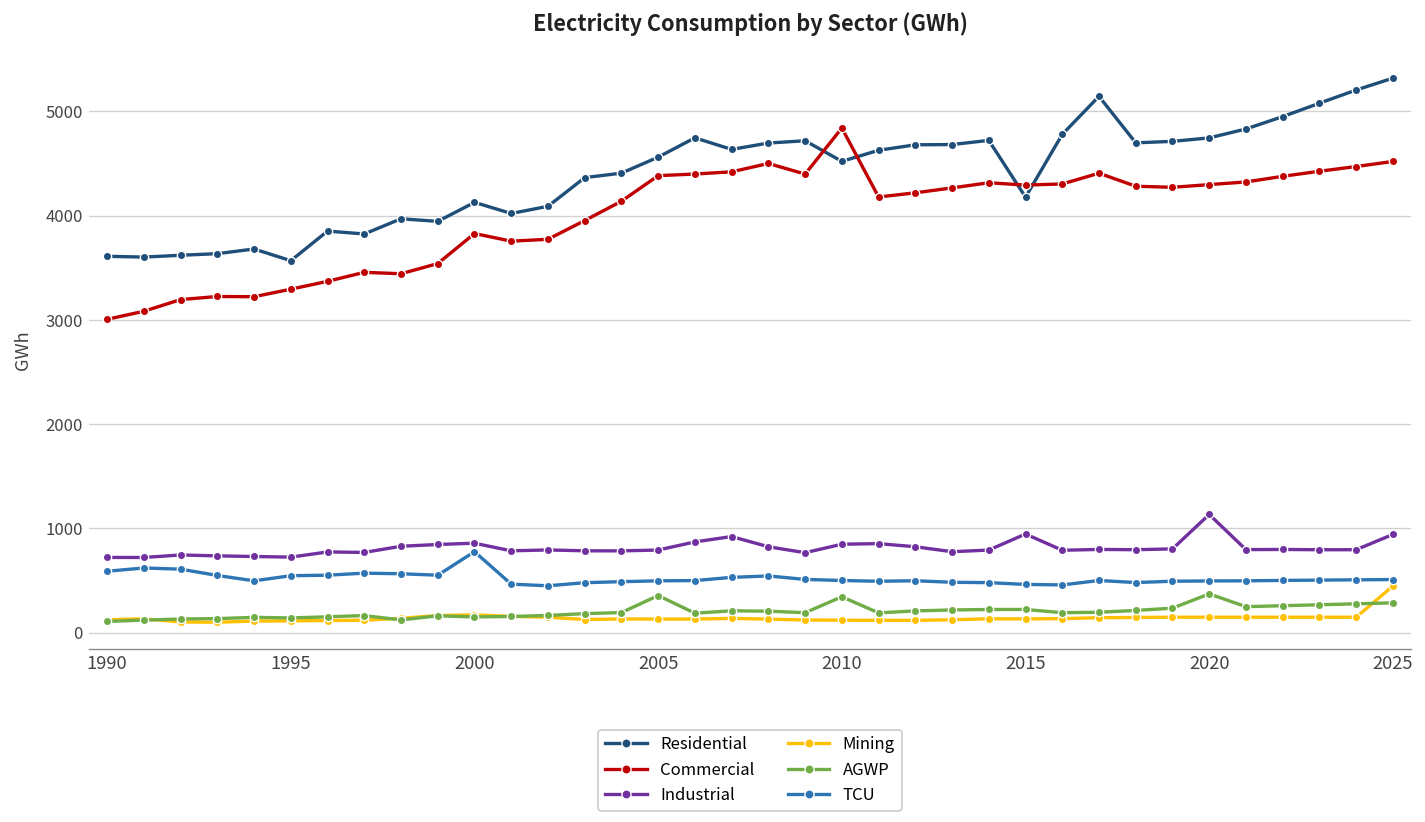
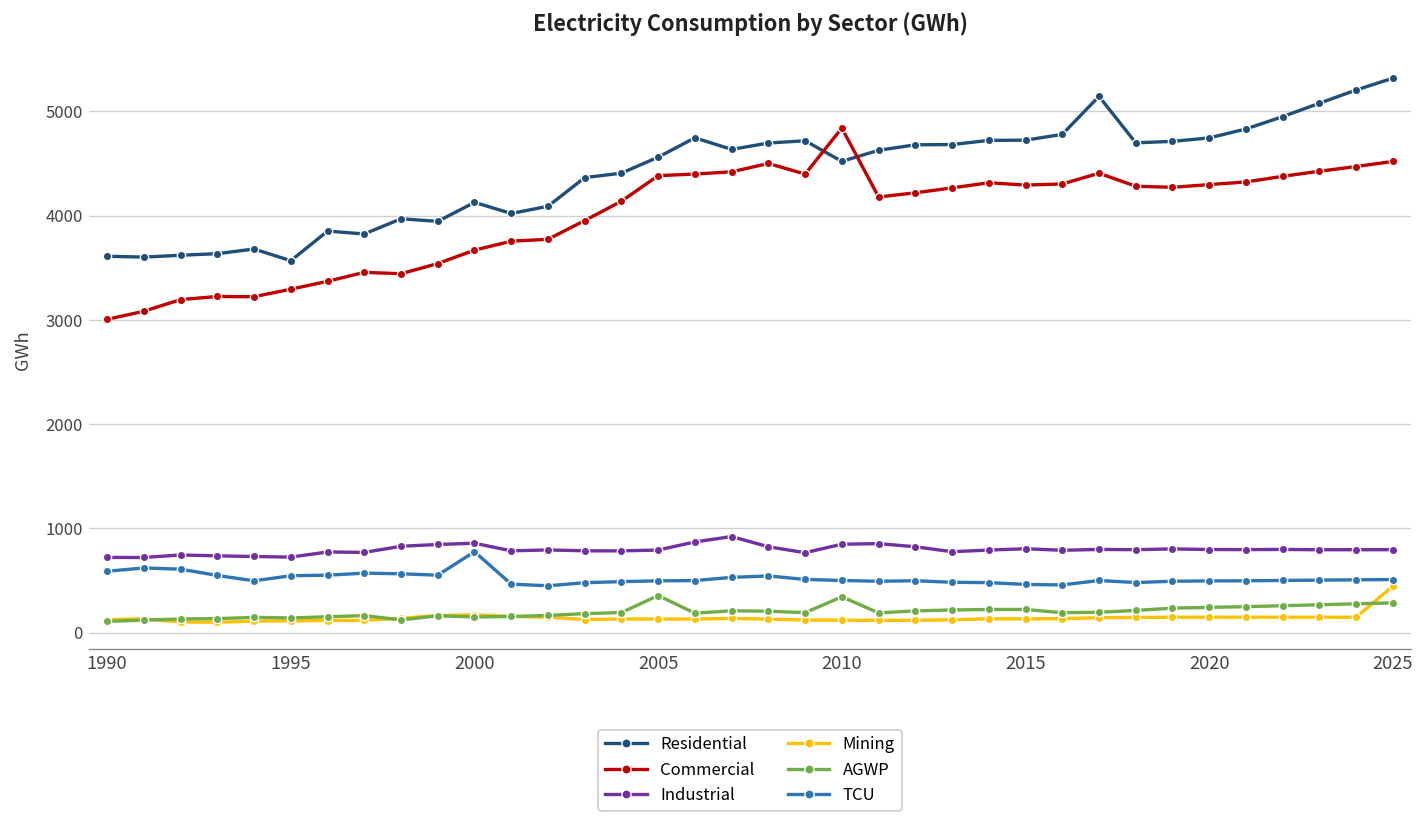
Commercial, 2000: 3800 -> 3700
Residential, 2015: 4200 -> 4700
Industrial, 2015: 900 -> 800
Industrial, 2020: 1100 -> 800
AGWP, 2020: 400 -> 200
Industrial, 2025: 900 -> 800
